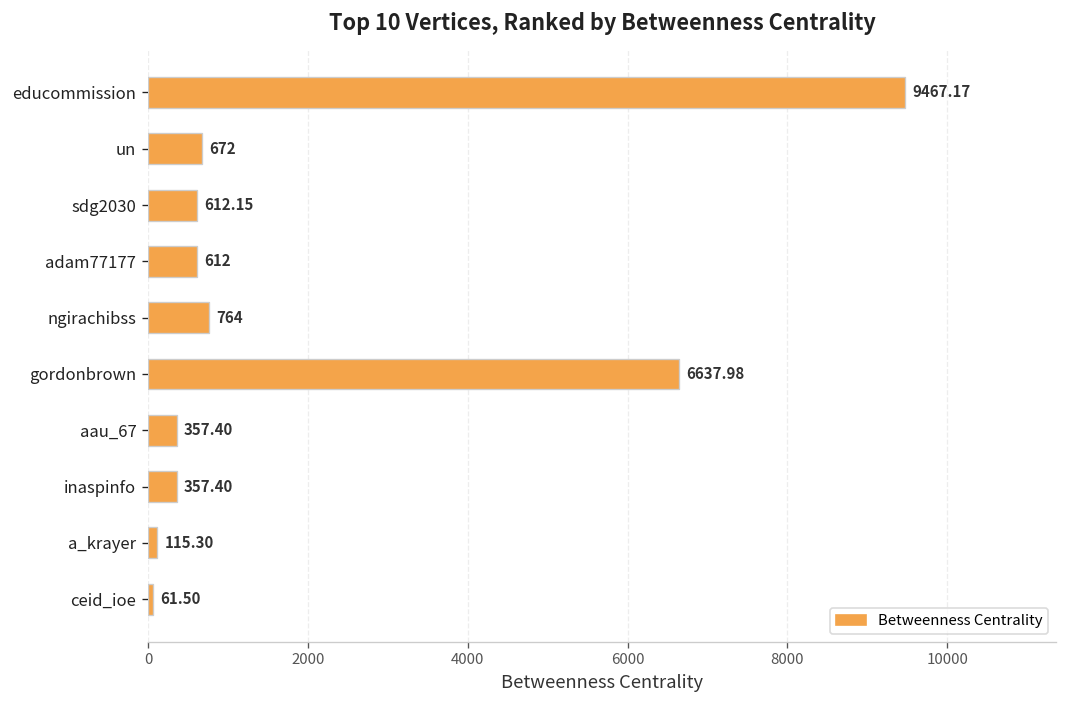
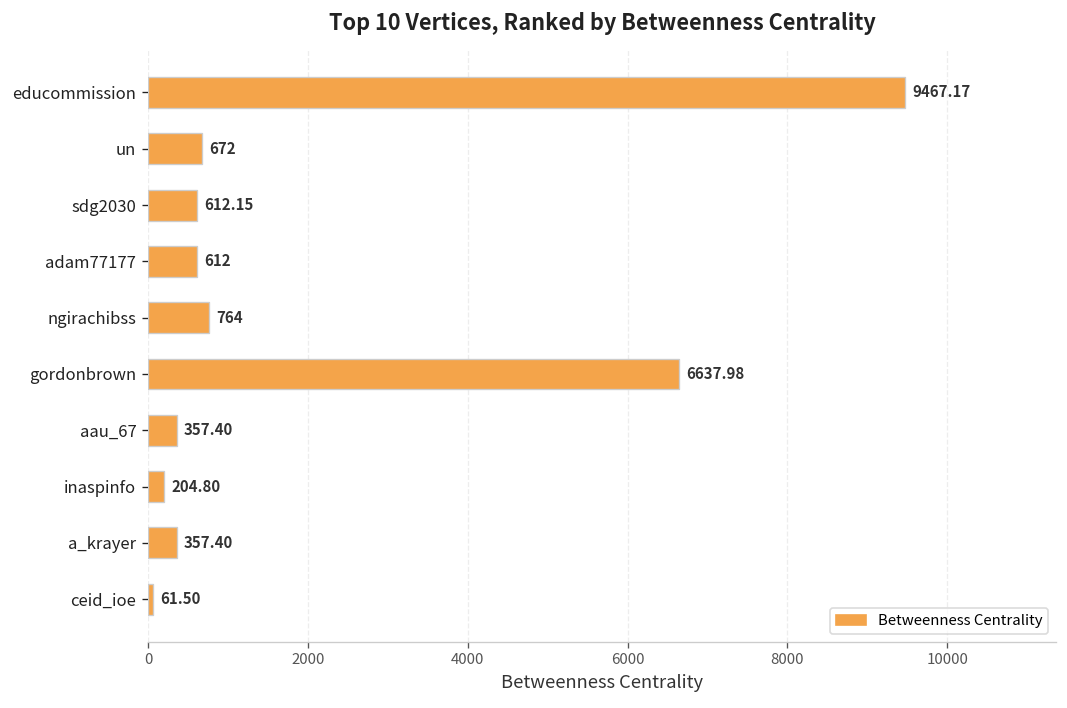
inaspinfo: 357.40 -> 204.80
a_krayer: 115.30 -> 357.40
